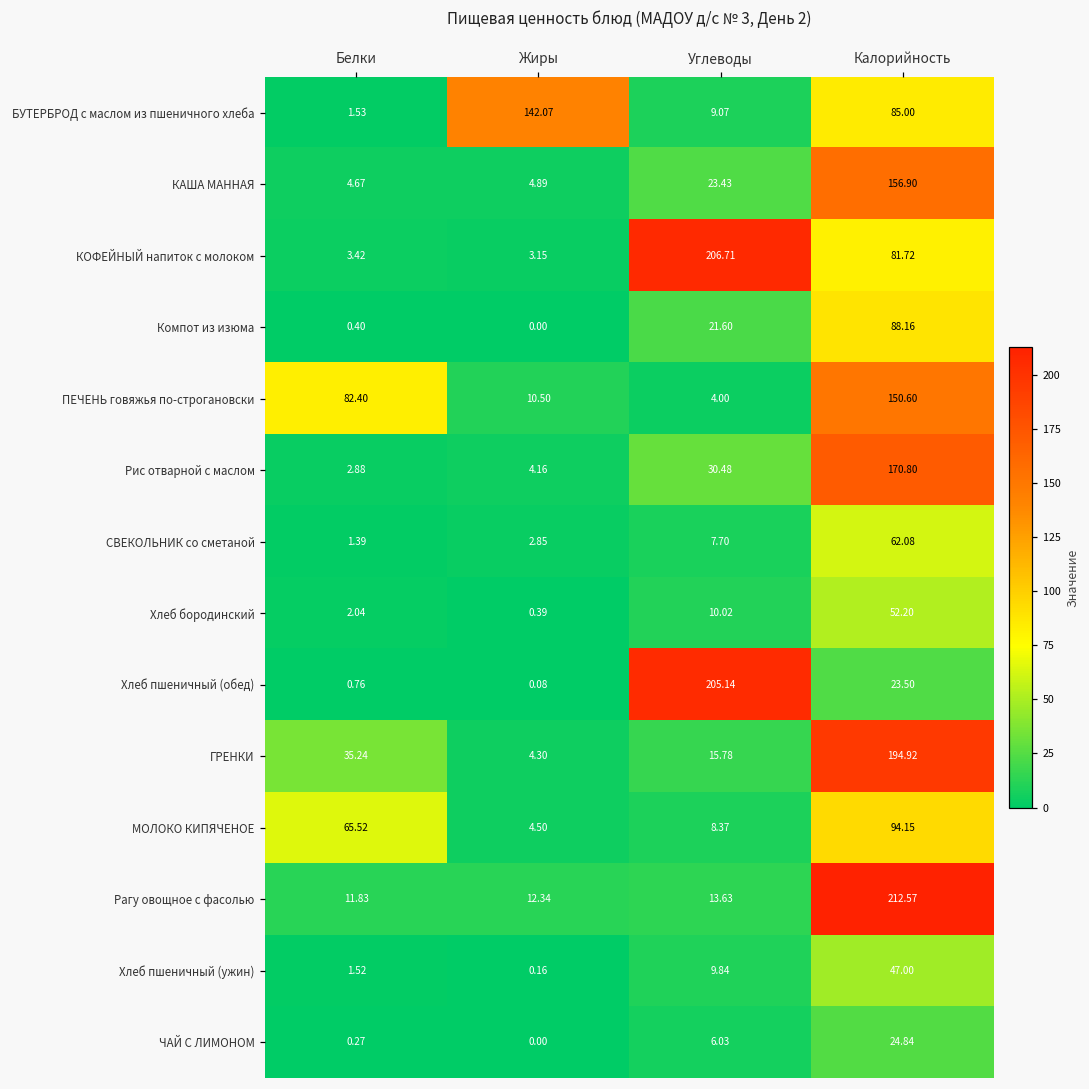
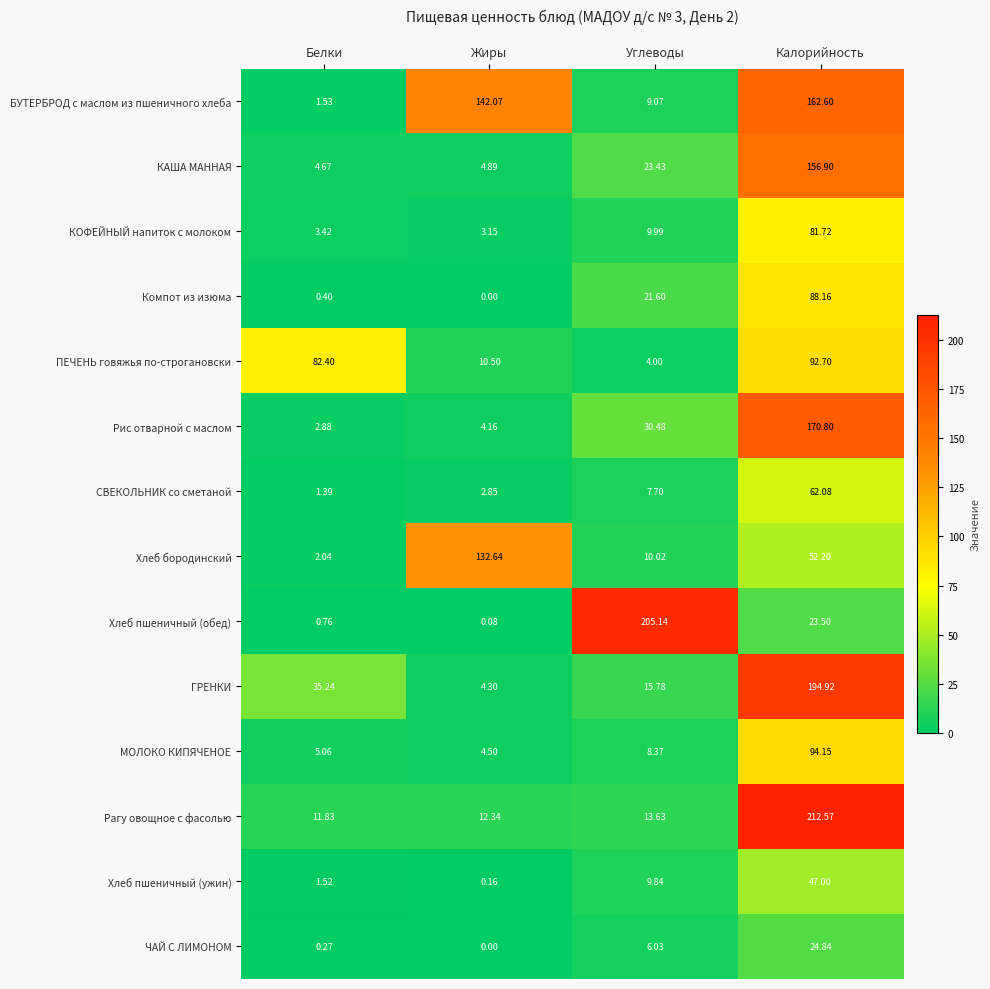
БУТЕРБРОД с маслом из пшеничного хлеба, Калорийность: 85.00 -> 162.60
КОФЕЙНЫЙ напиток с молоком, Углеводы: 206.71 -> 9.99
ПЕЧЕНЬ говяжья по-строгановски, Калорийность: 150.60 -> 92.70
Хлеб бородинский, Жиры: 0.39 -> 132.64
МОЛОКО КИПЯЧЕНОЕ, Белки: 65.52 -> 5.06
